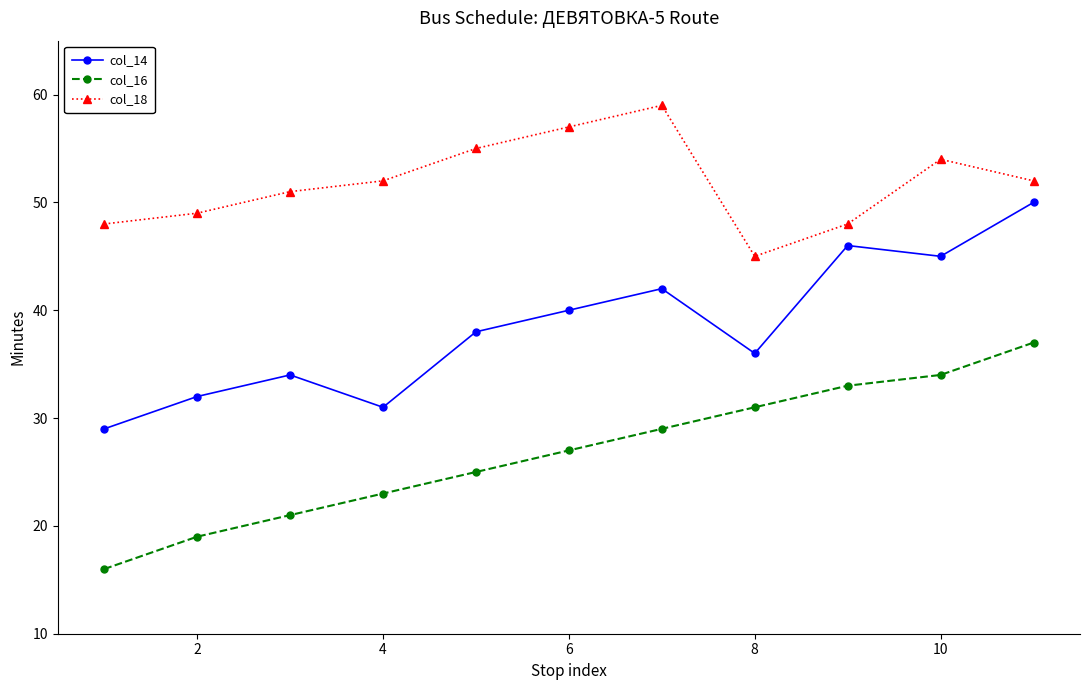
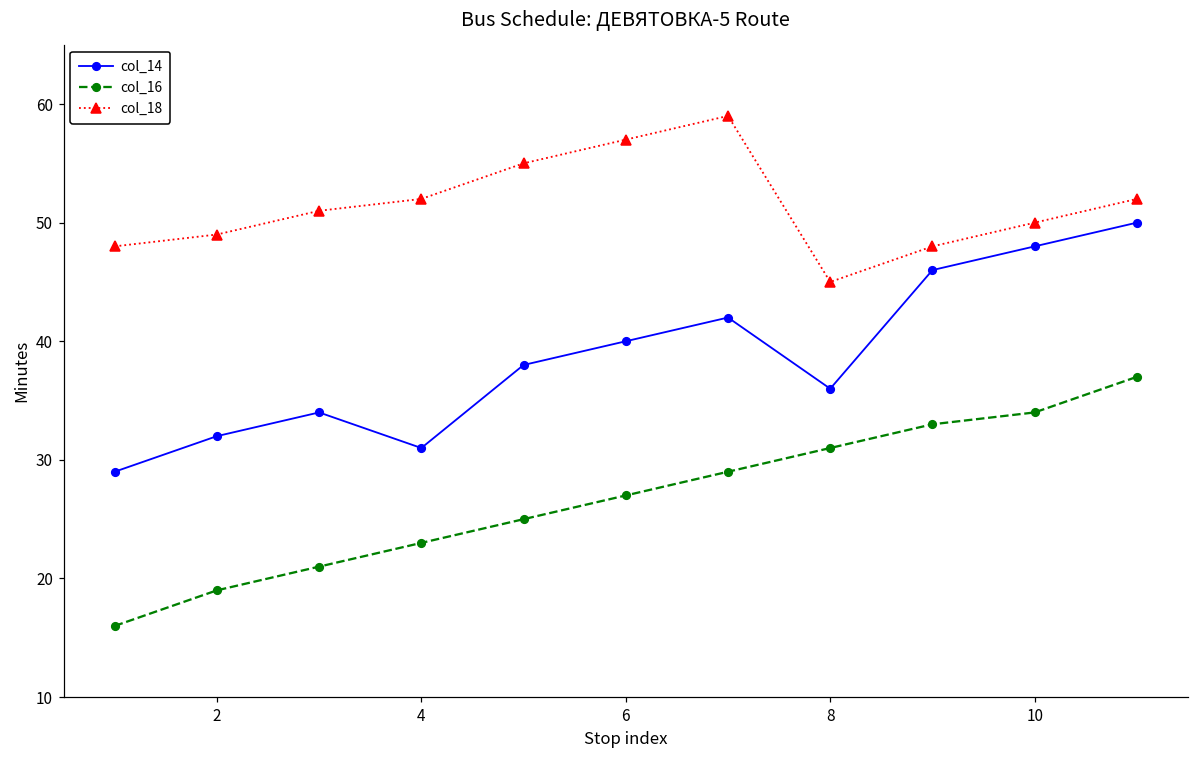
col_14, 10: 45 -> 48
col_18, 10: 54 -> 50
